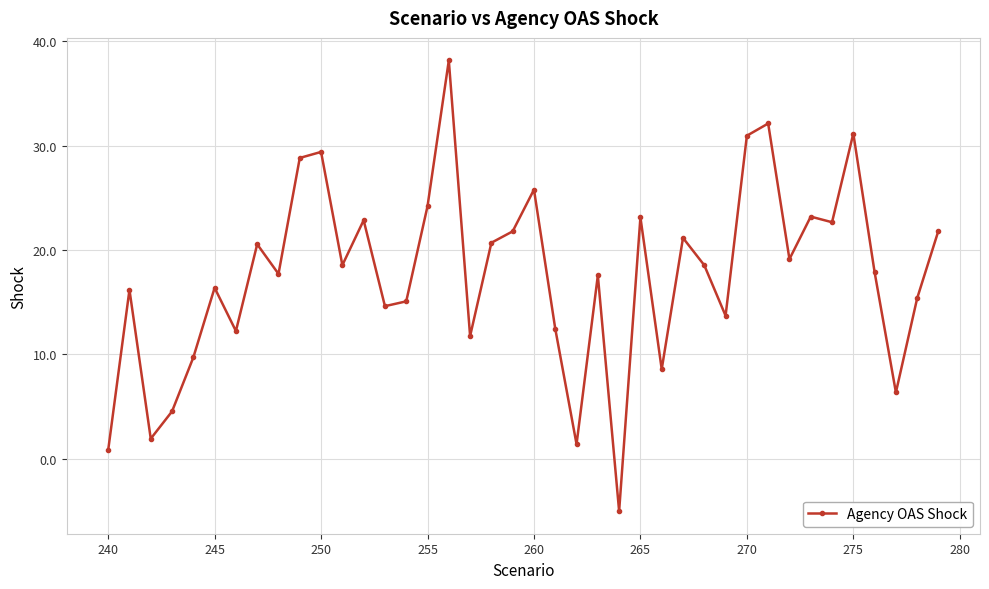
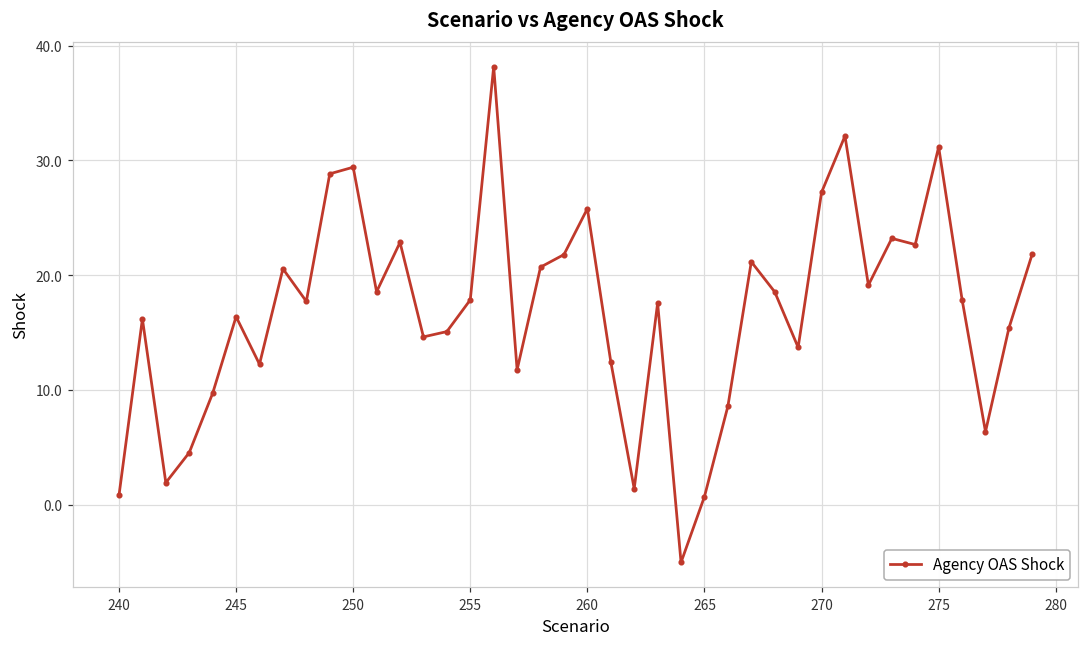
255: 24.2 -> 17.9
265: 23.1 -> 0.7
270: 31.0 -> 27.2
